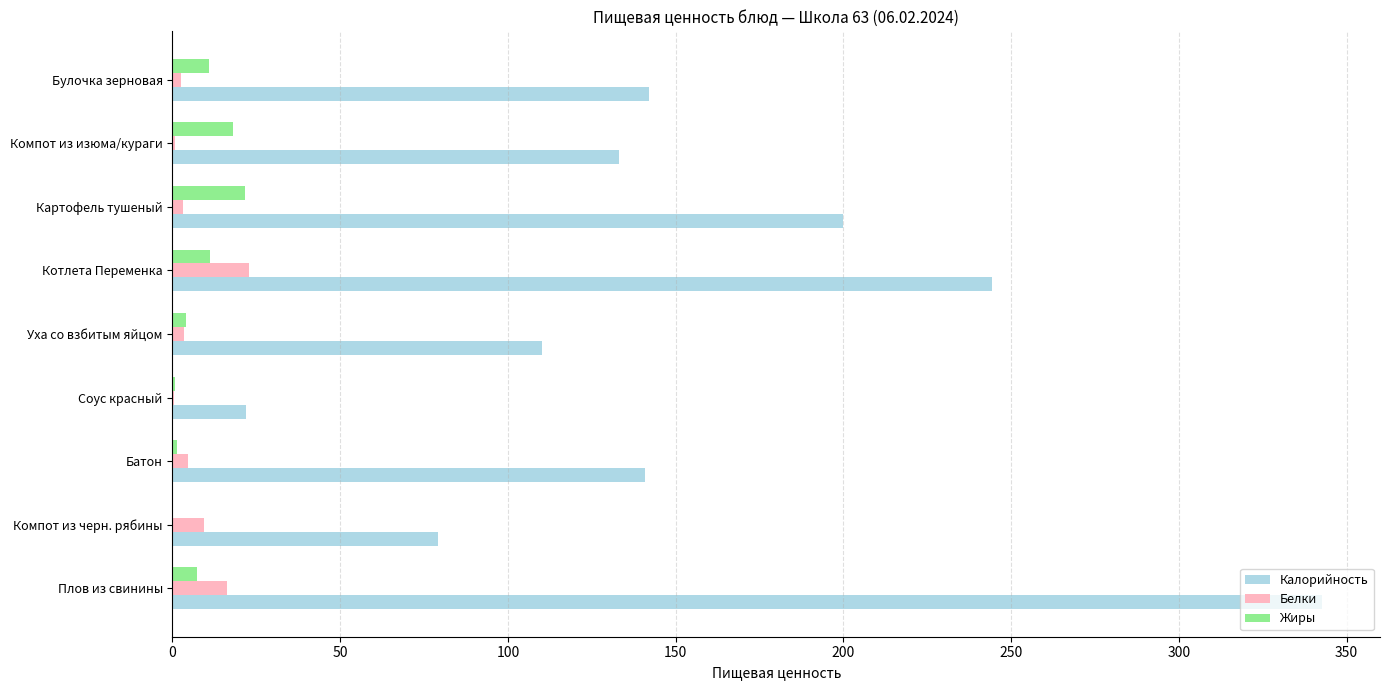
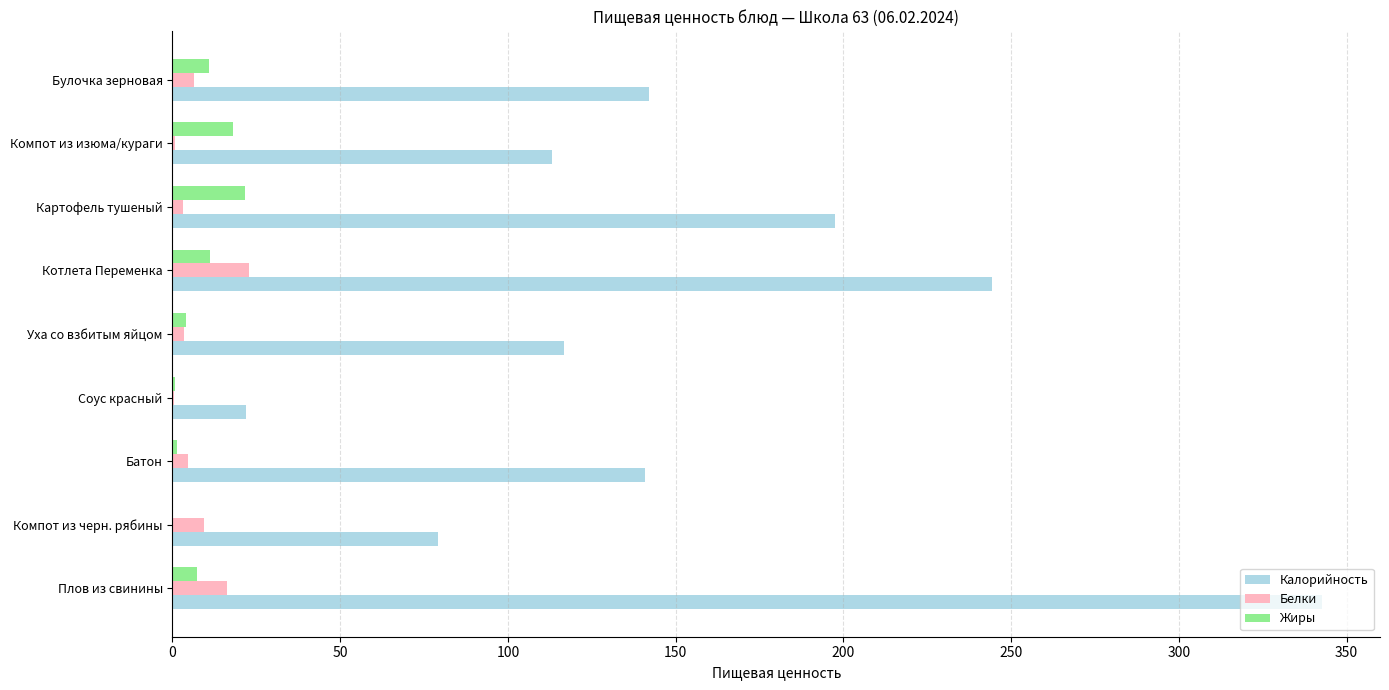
Белки, Булочка зерновая: 2 -> 6
Калорийность, Компот из изюма/кураги: 133 -> 113
Калорийность, Картофель тушеный: 200 -> 198
Калорийность, Уха со взбитым яйцом: 110 -> 117
